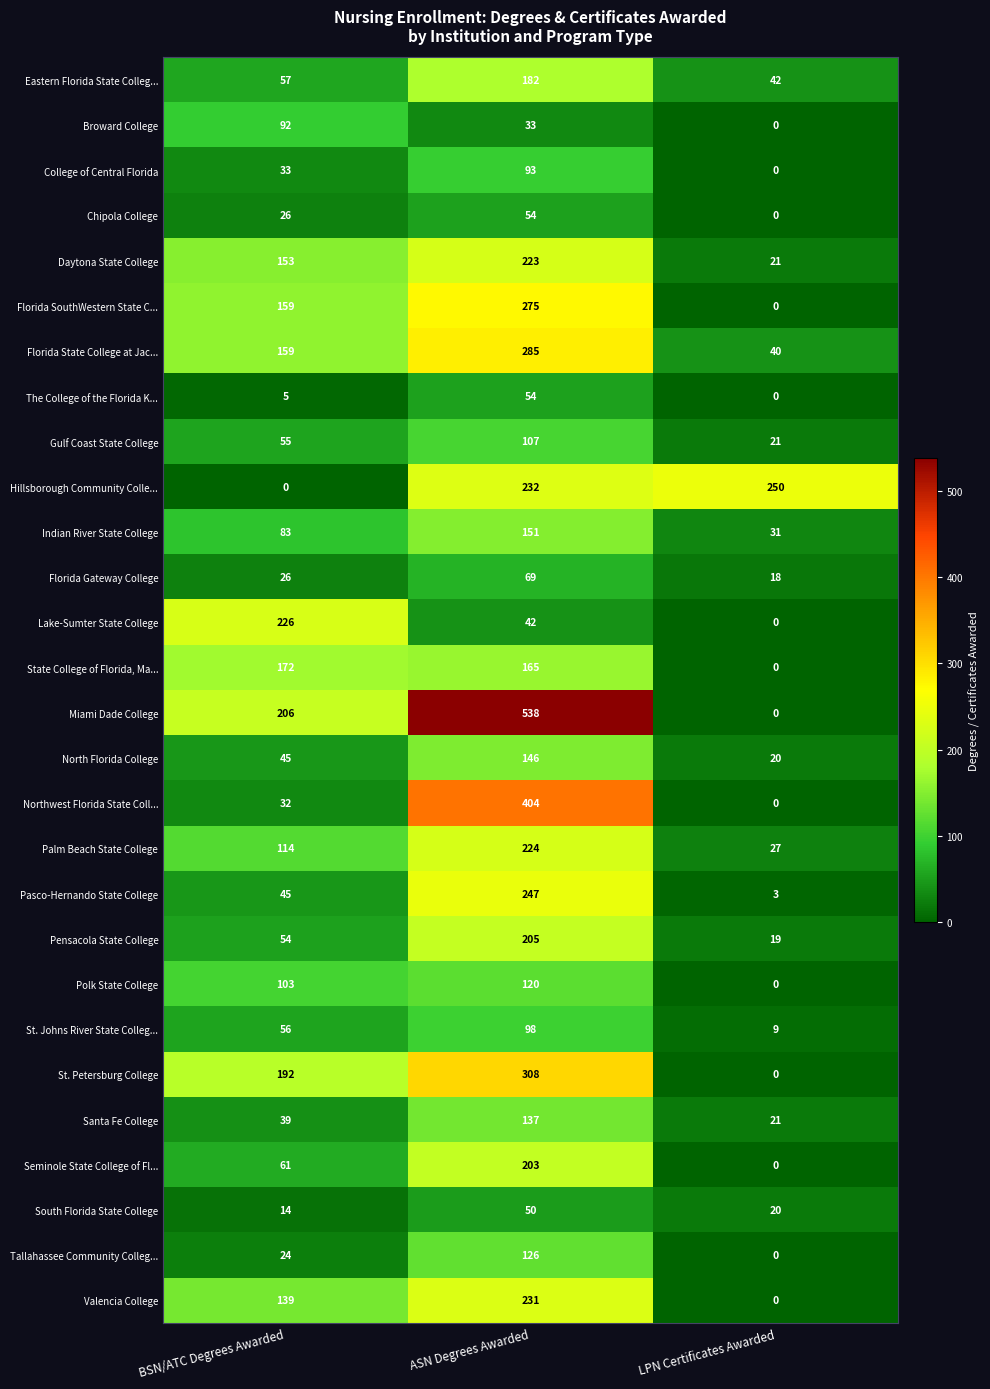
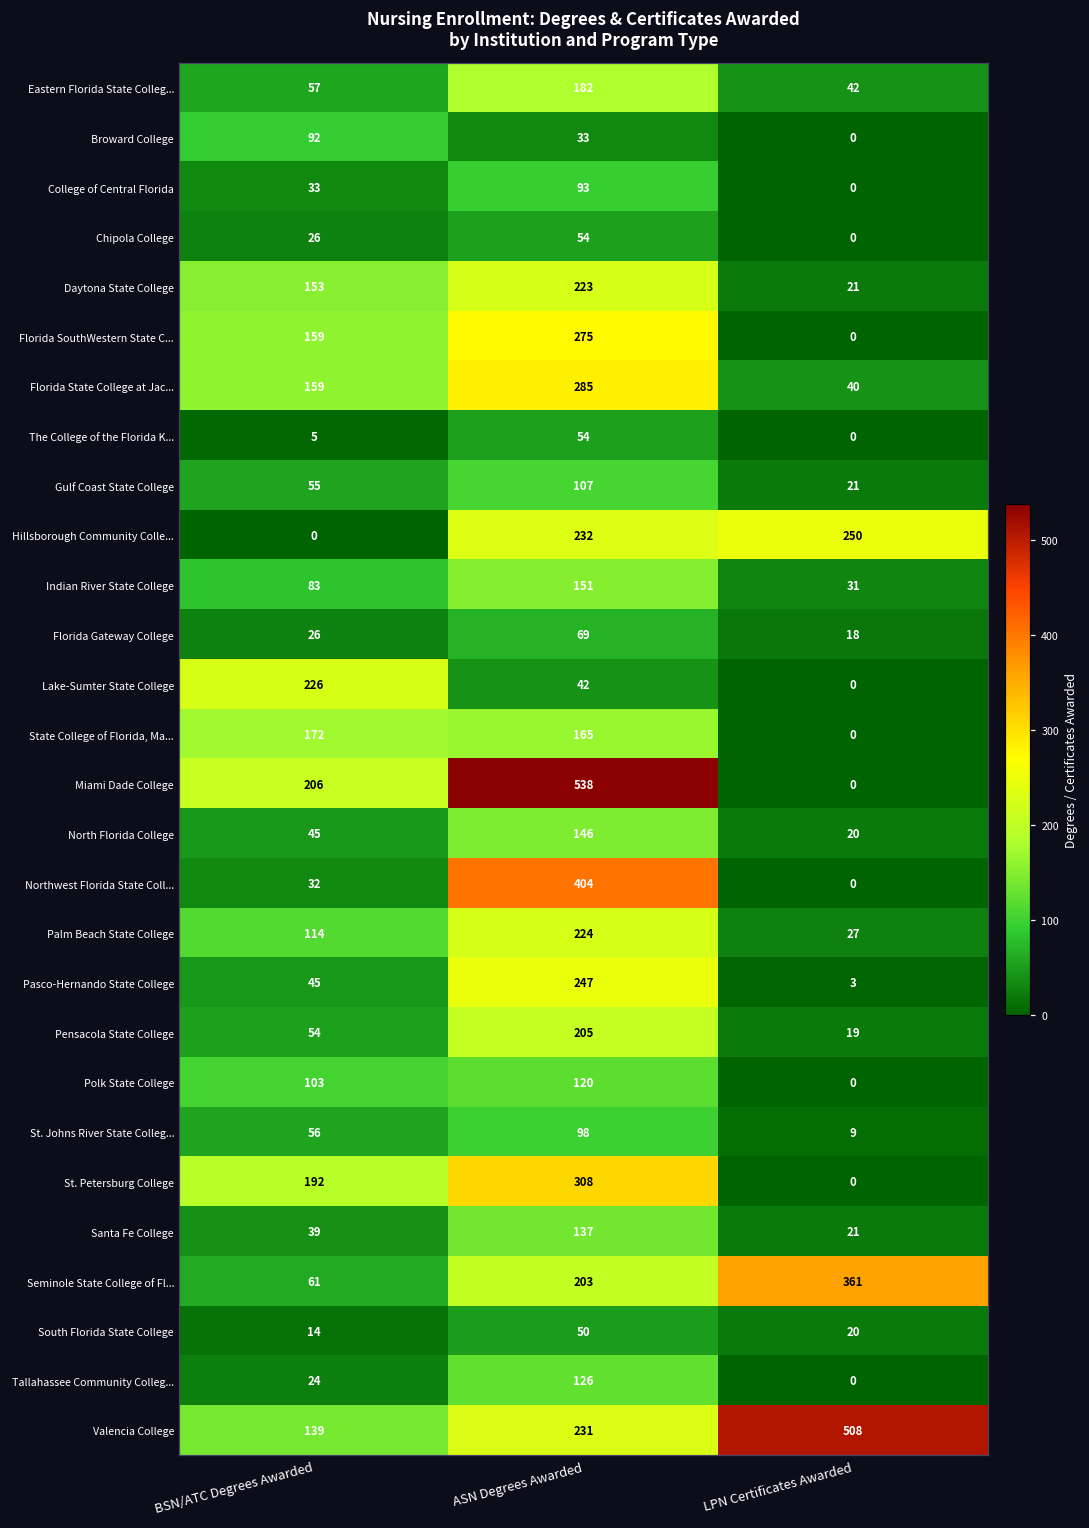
Seminole State College of Fl..., LPN Certificates Awarded: 0 -> 361
Valencia College, LPN Certificates Awarded: 0 -> 508
